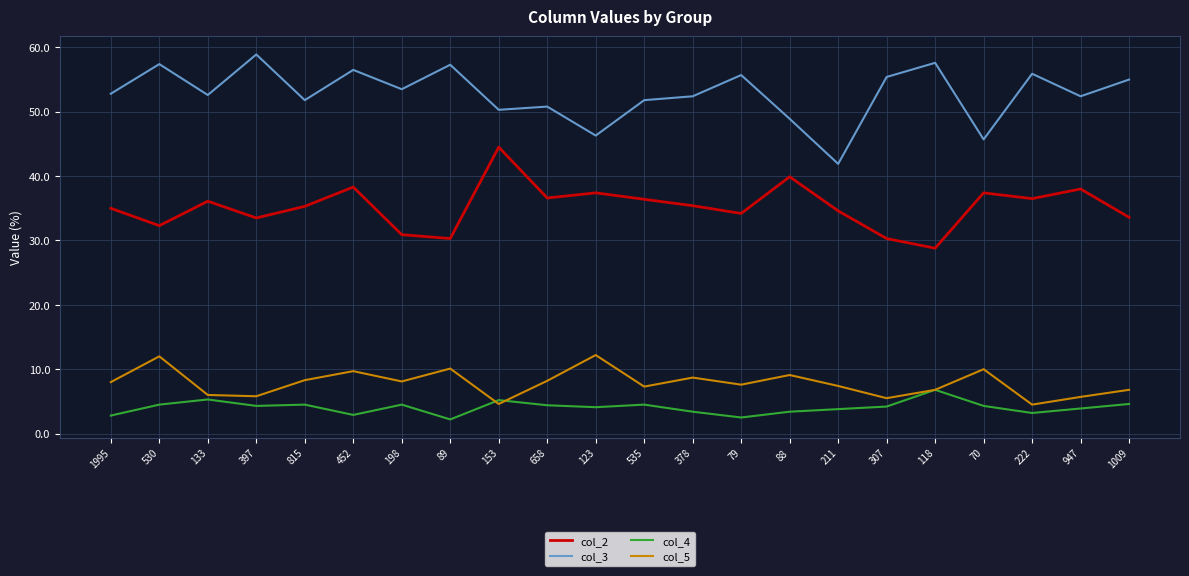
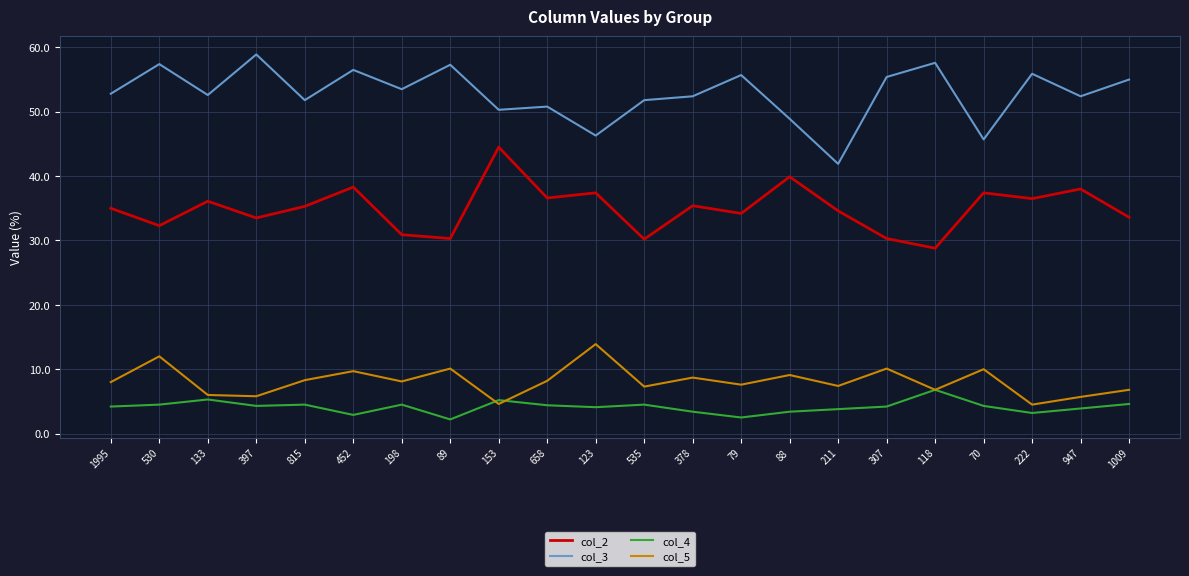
col_4, 1995: 3 -> 4
col_5, 123: 12 -> 14
col_2, 535: 36 -> 30
col_5, 307: 6 -> 10
